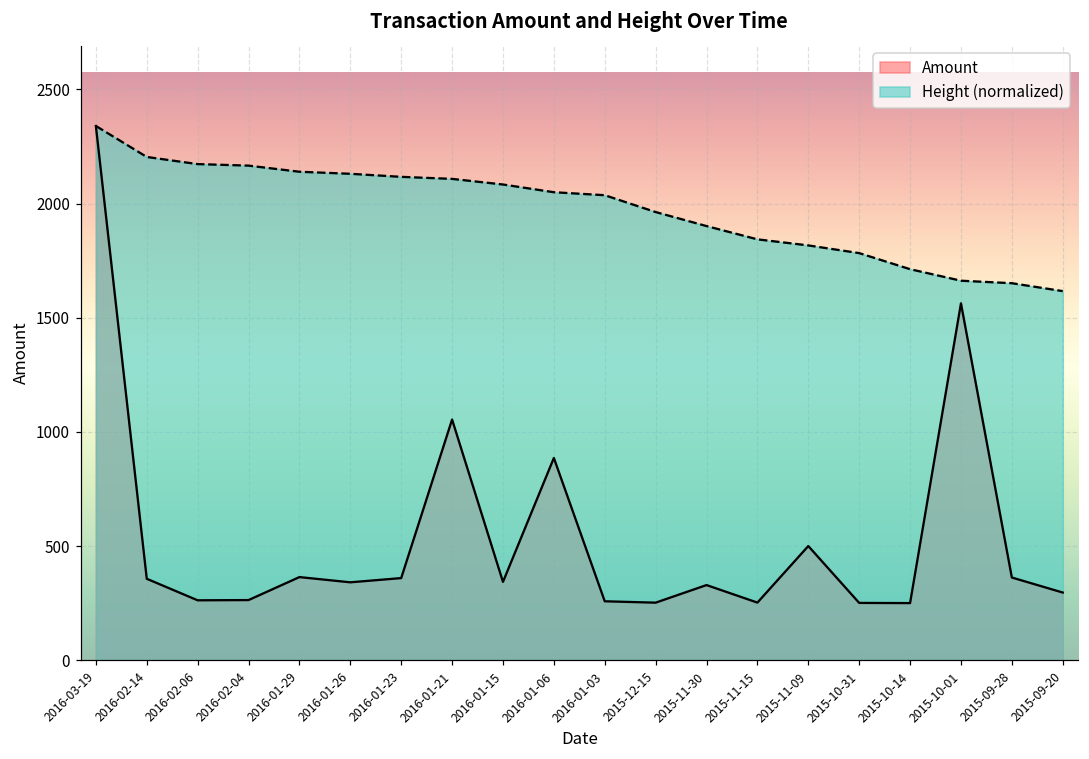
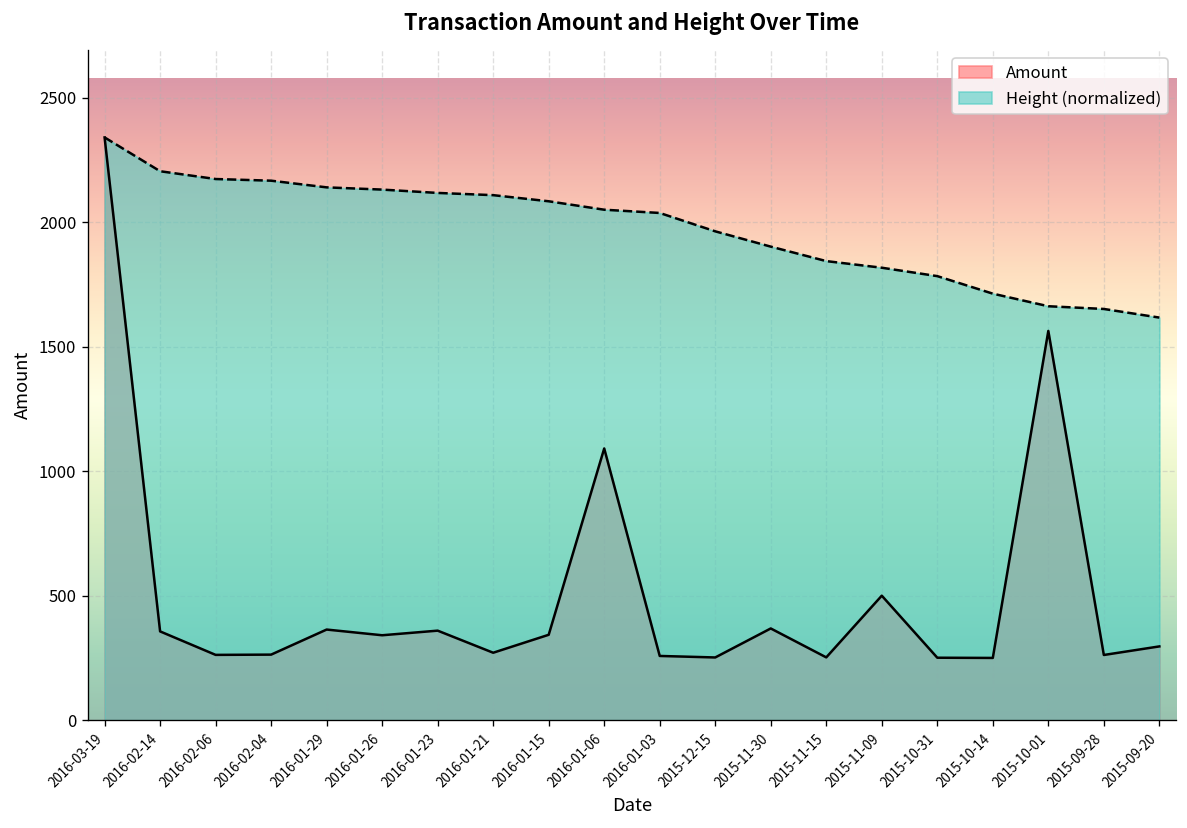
Amount, 2016-01-21: 1050 -> 270
Amount, 2016-01-06: 890 -> 1090
Amount, 2015-11-30: 330 -> 370
Amount, 2015-09-28: 360 -> 260
